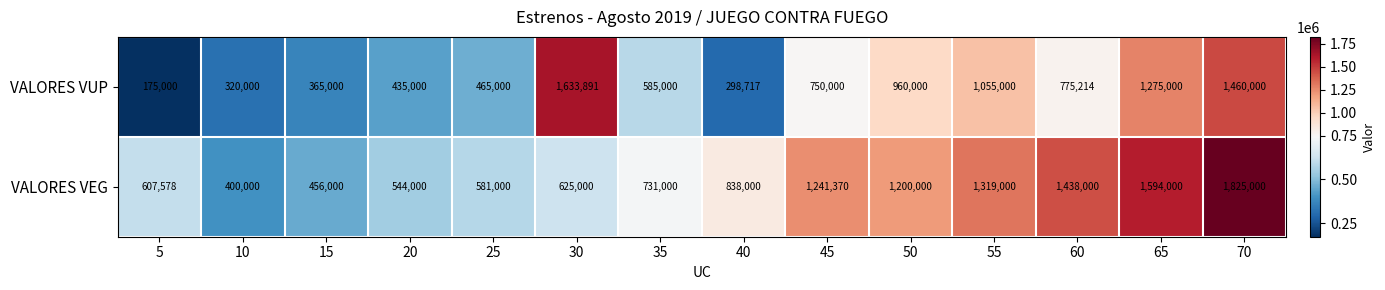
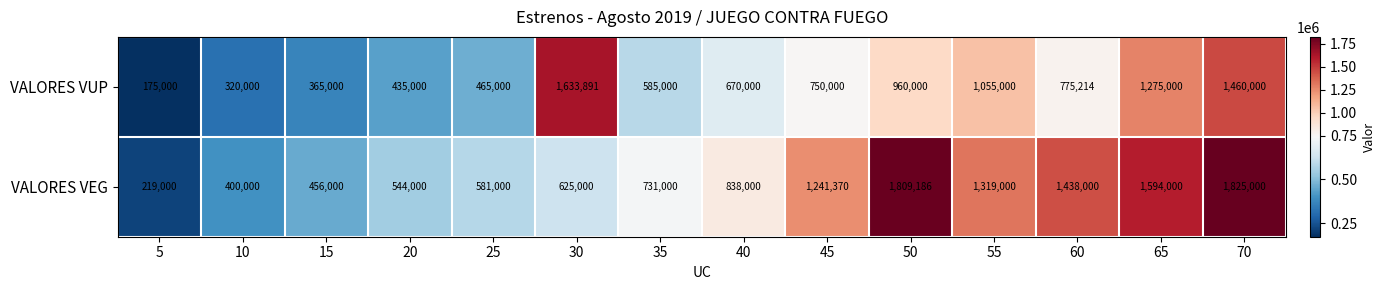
VALORES VUP, 40: 298,717 -> 670,000
VALORES VEG, 5: 607,578 -> 219,000
VALORES VEG, 50: 1,200,000 -> 1,809,186
